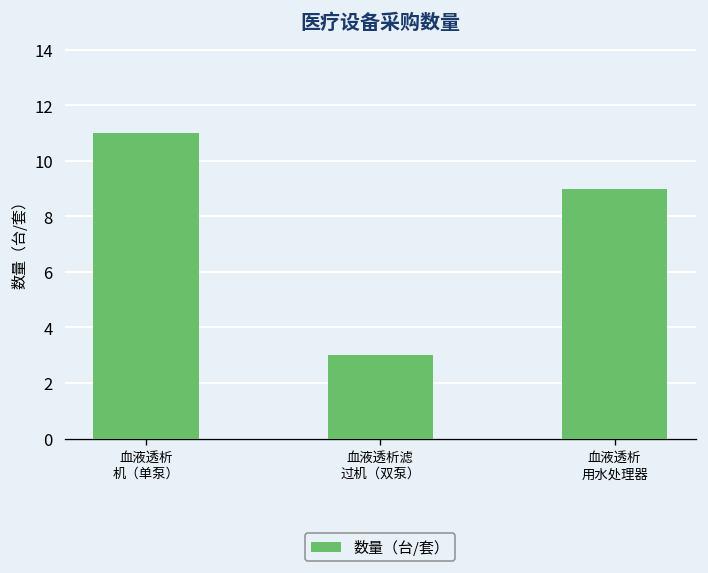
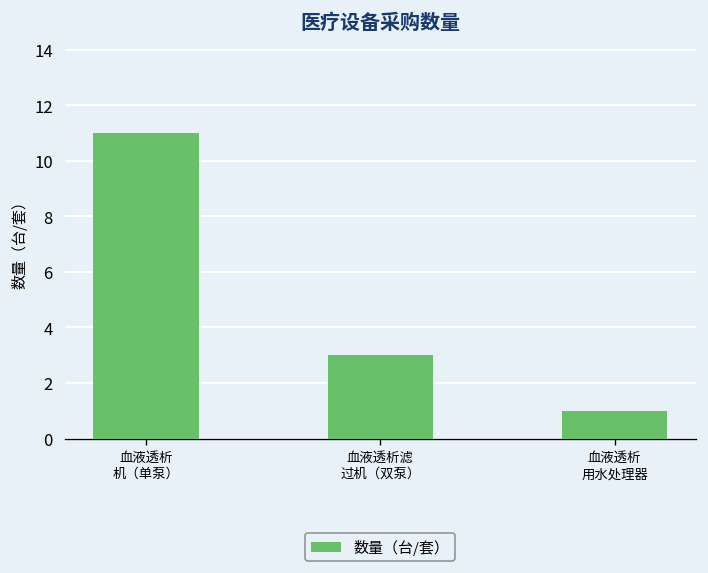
血液透析 用水处理器: 9 -> 1
